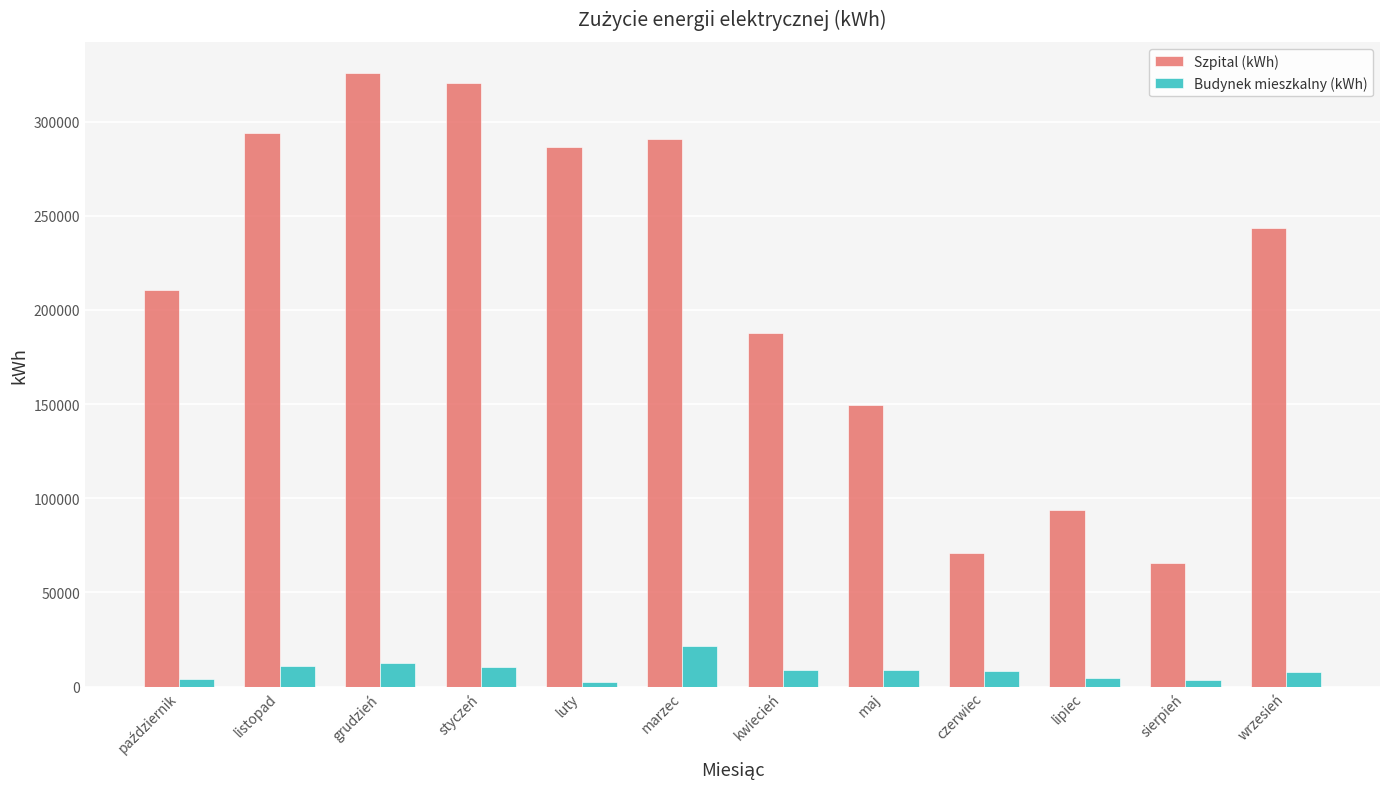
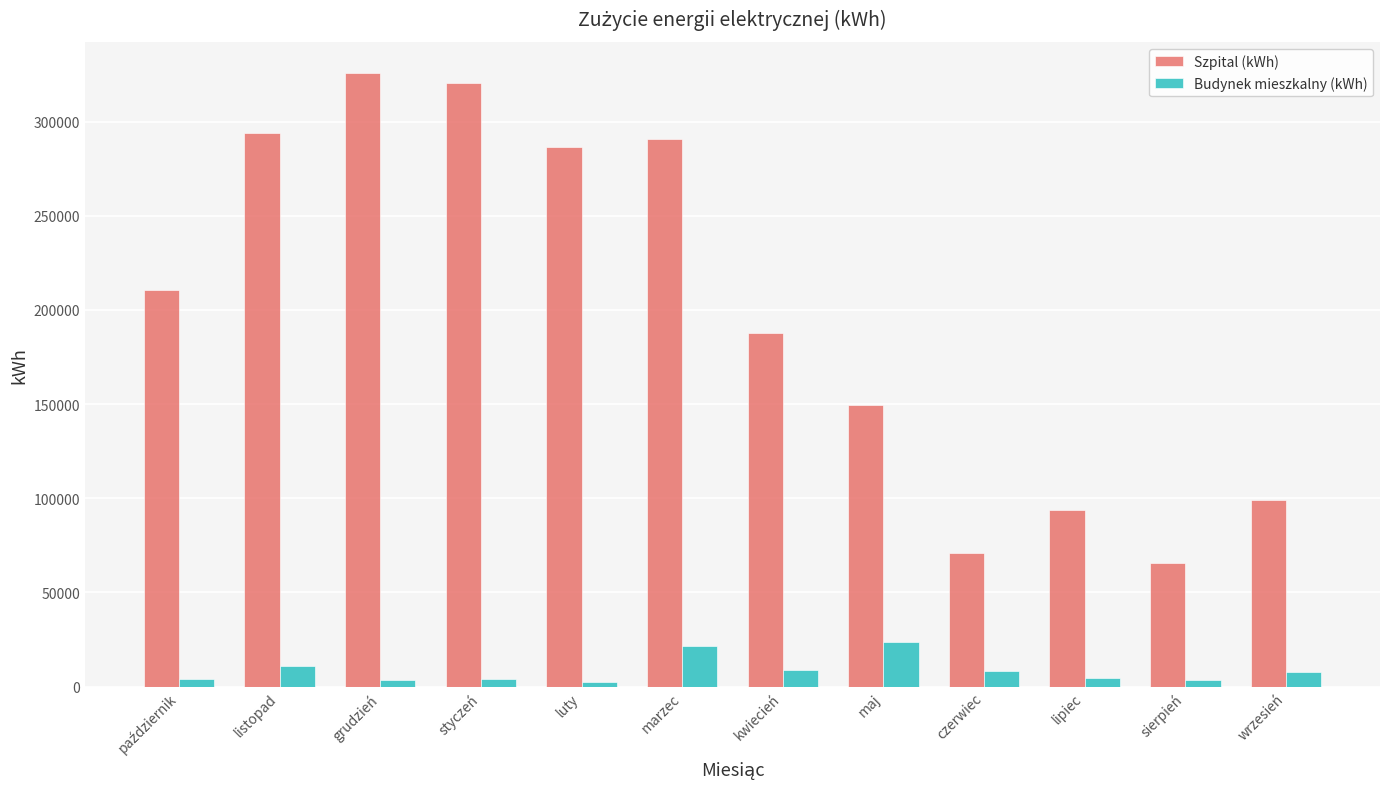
Budynek mieszkalny (kWh), grudzień: 13000 -> 4000
Budynek mieszkalny (kWh), styczeń: 10000 -> 4000
Budynek mieszkalny (kWh), maj: 9000 -> 24000
Szpital (kWh), wrzesień: 244000 -> 99000
